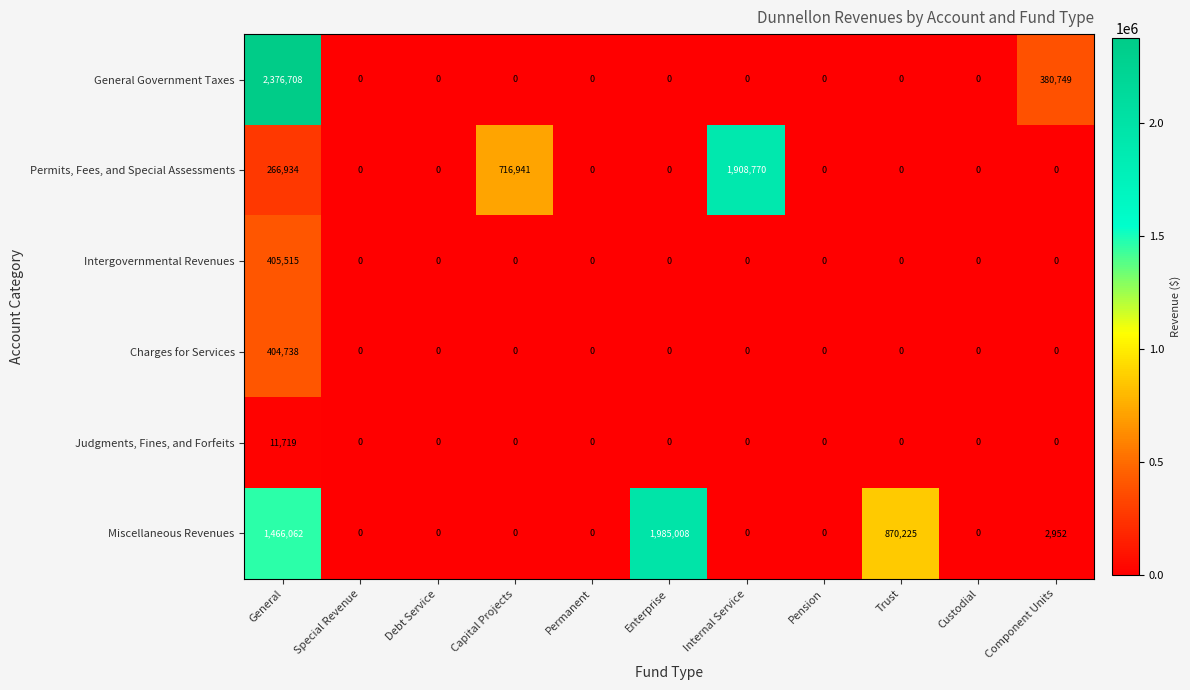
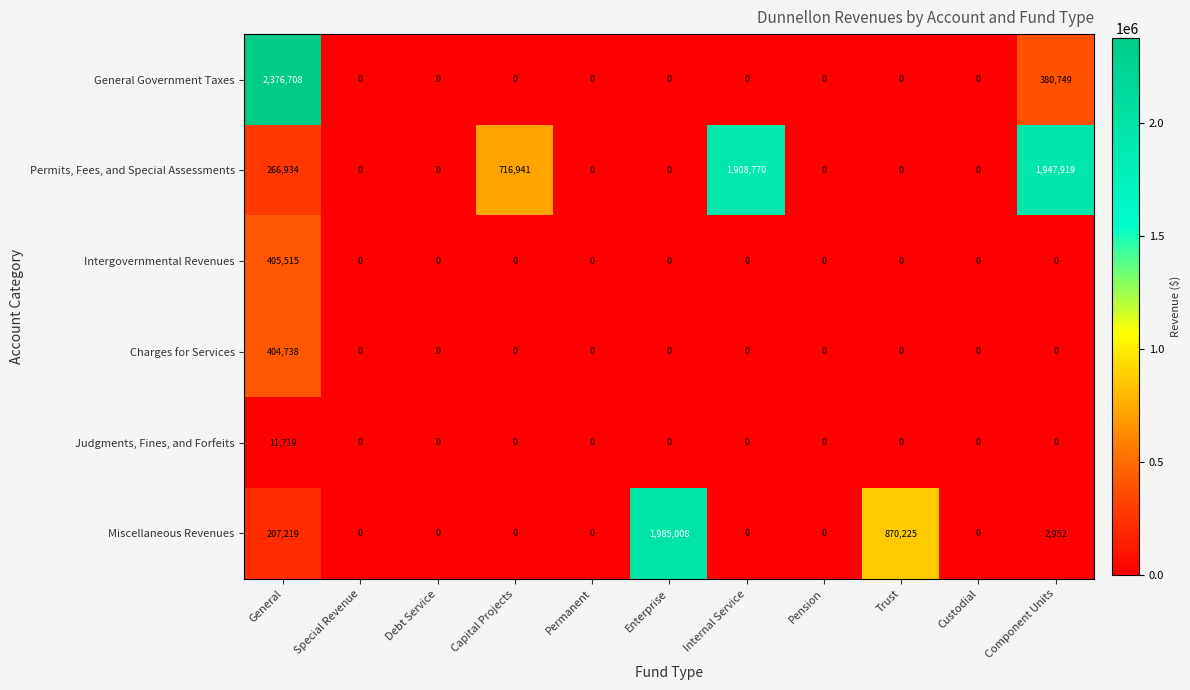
Permits, Fees, and Special Assessments, Component Units: 0 -> 1,947,919
Miscellaneous Revenues, General: 1,466,062 -> 207,219
